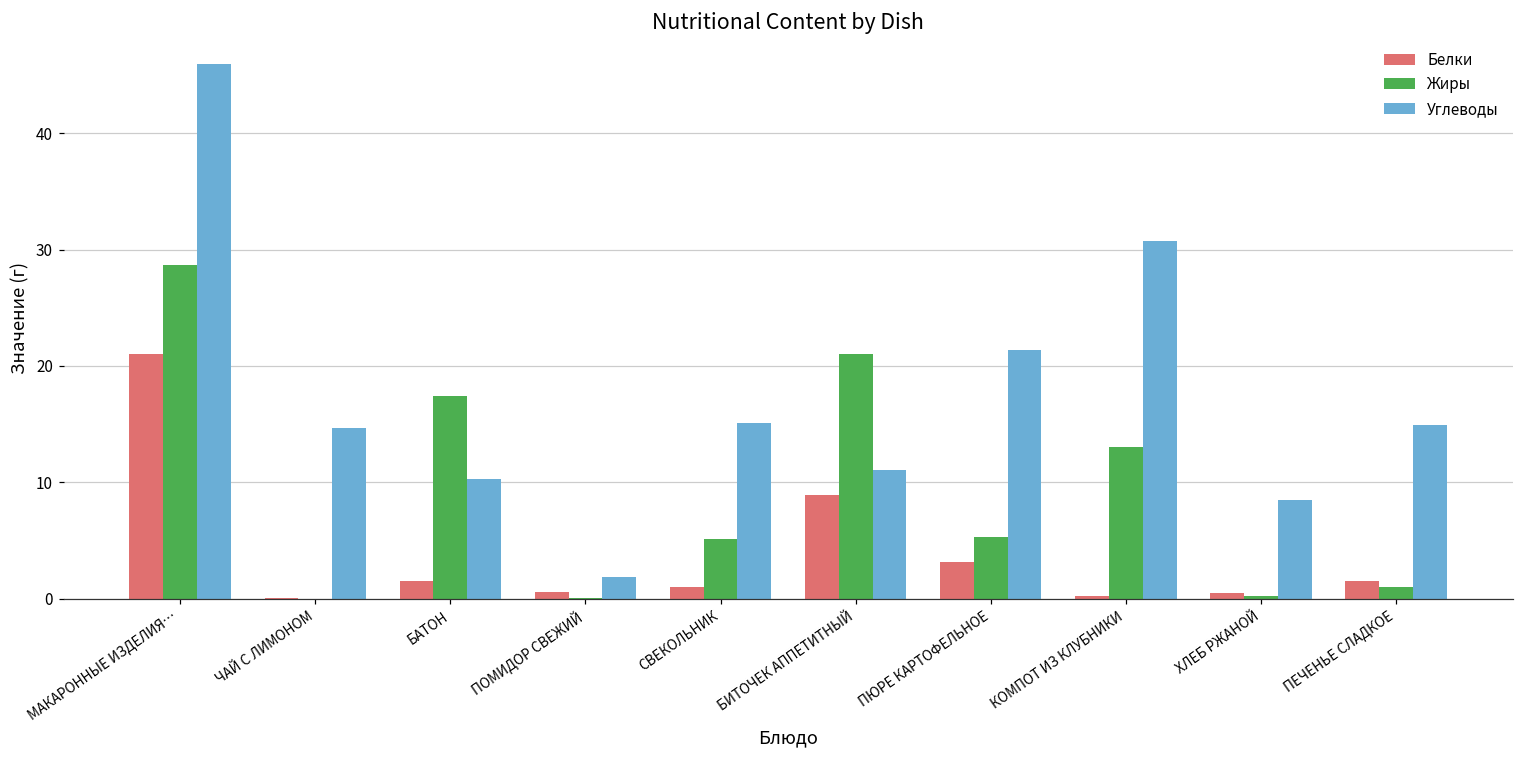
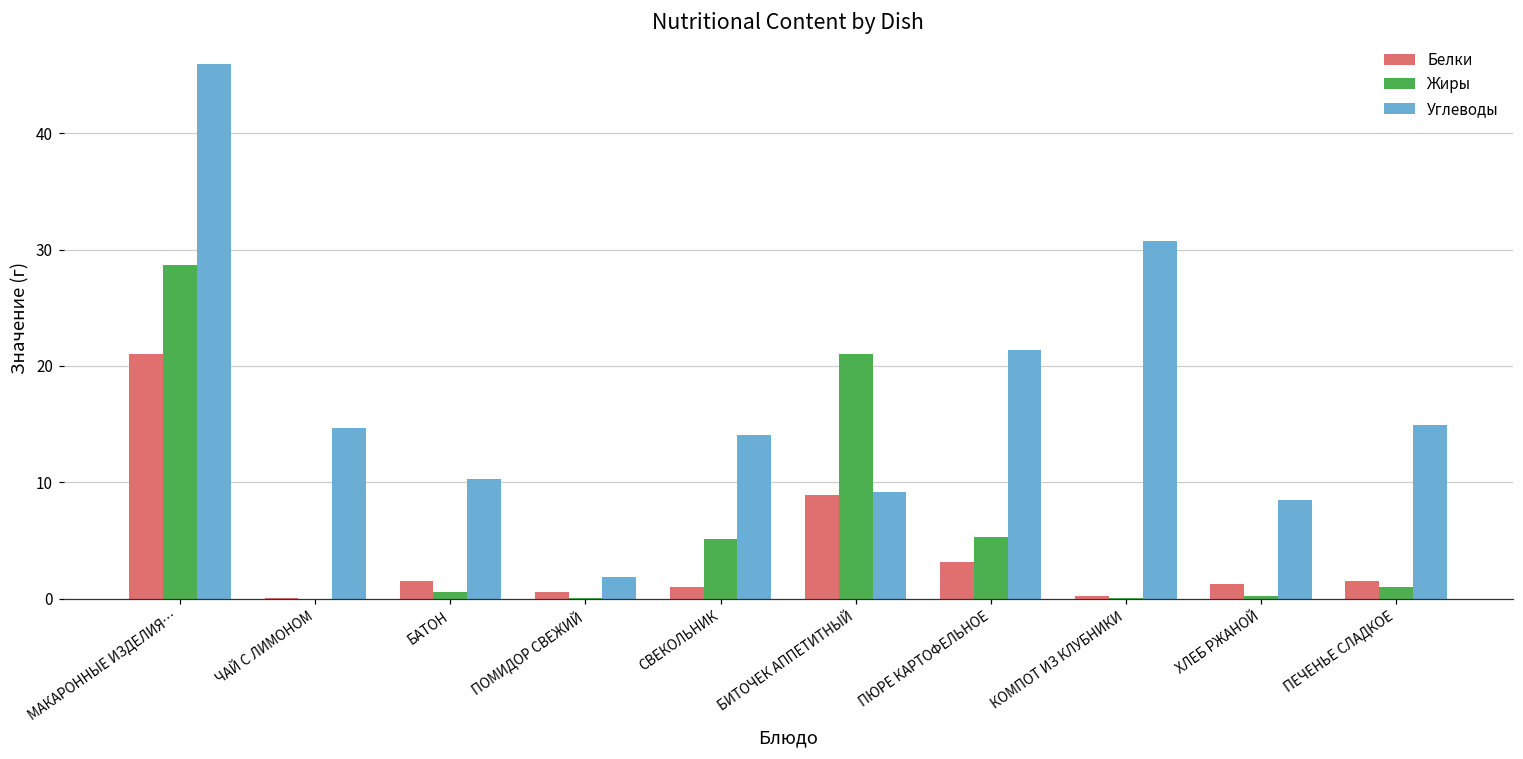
Жиры, БАТОН: 17.4 -> 0.6
Углеводы, СВЕКОЛЬНИК: 15.1 -> 14.1
Углеводы, БИТОЧЕК АППЕТИТНЫЙ: 11.1 -> 9.2
Жиры, КОМПОТ ИЗ КЛУБНИКИ: 13.0 -> 0.1
Белки, ХЛЕБ РЖАНОЙ: 0.5 -> 1.3
